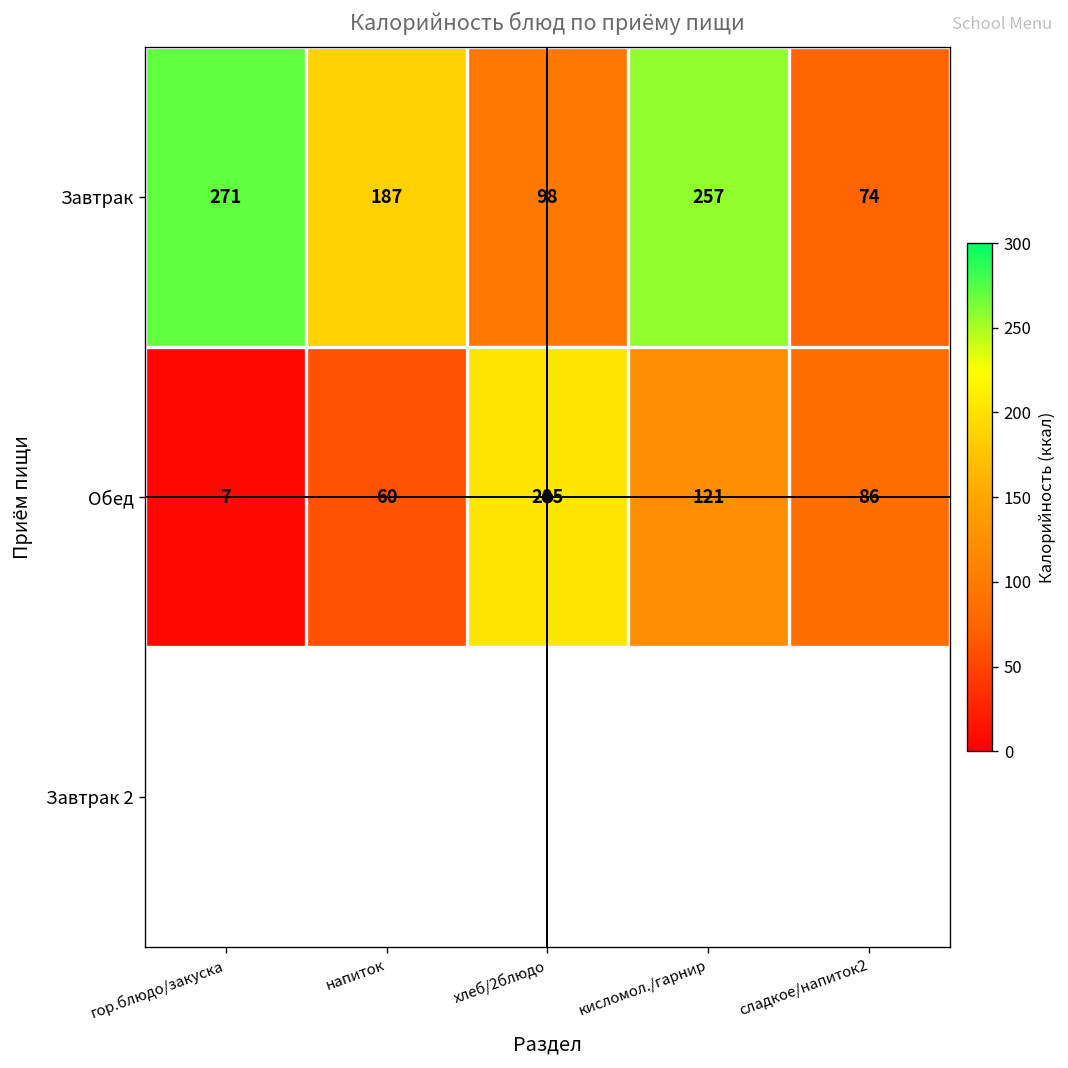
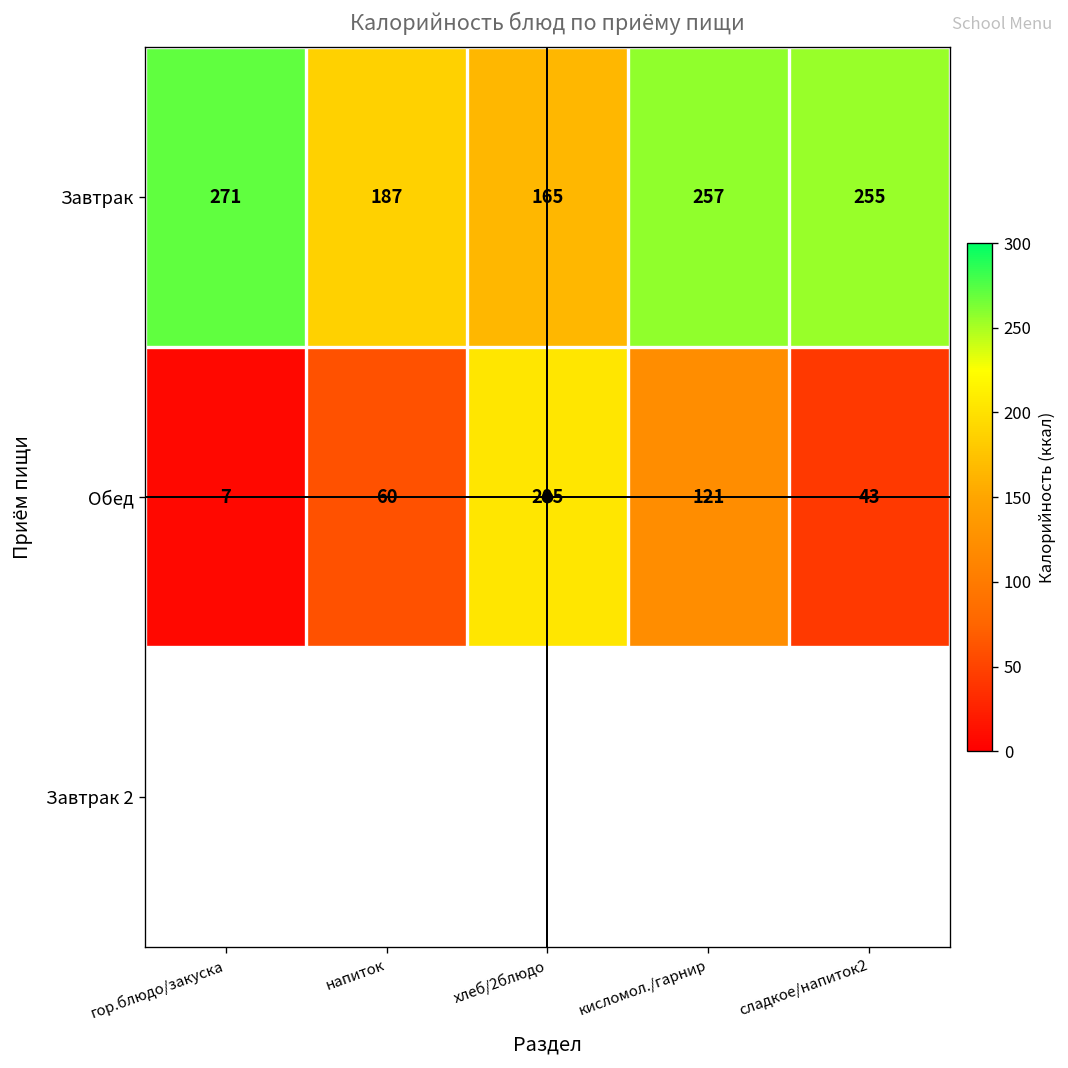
Завтрак, хлеб/2блюдо: 98 -> 165
Завтрак, сладкое/напиток2: 74 -> 255
Обед, сладкое/напиток2: 86 -> 43
